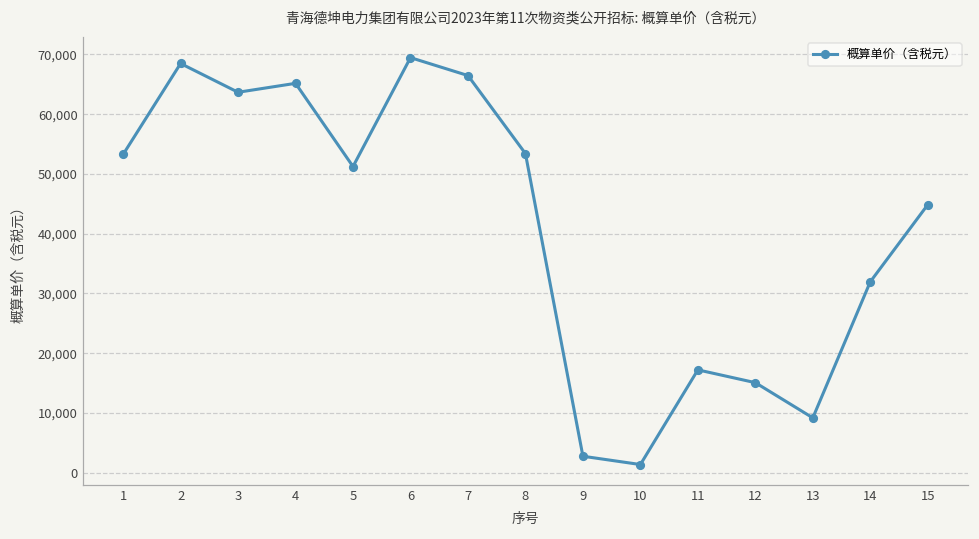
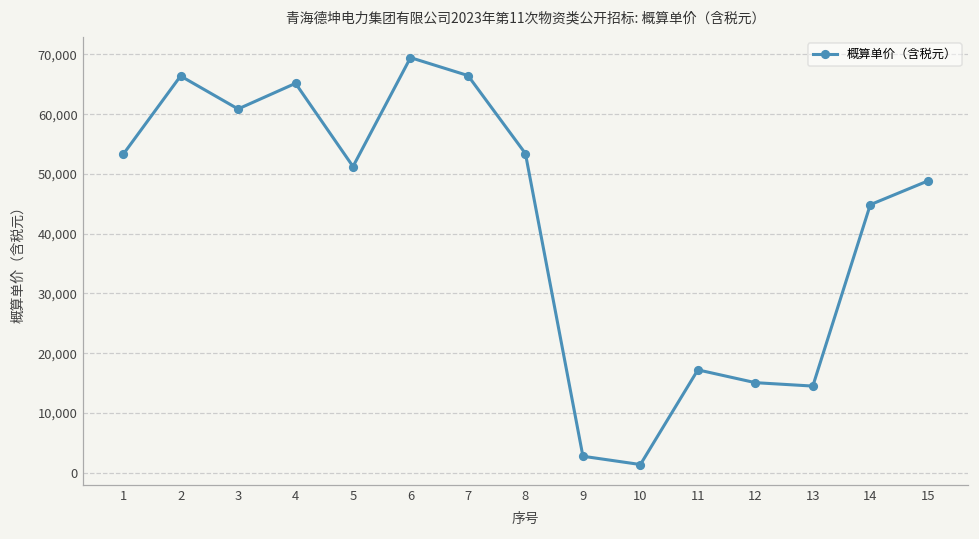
2: 68,000 -> 66,000
3: 64,000 -> 61,000
13: 9,000 -> 14,000
14: 32,000 -> 45,000
15: 45,000 -> 49,000
